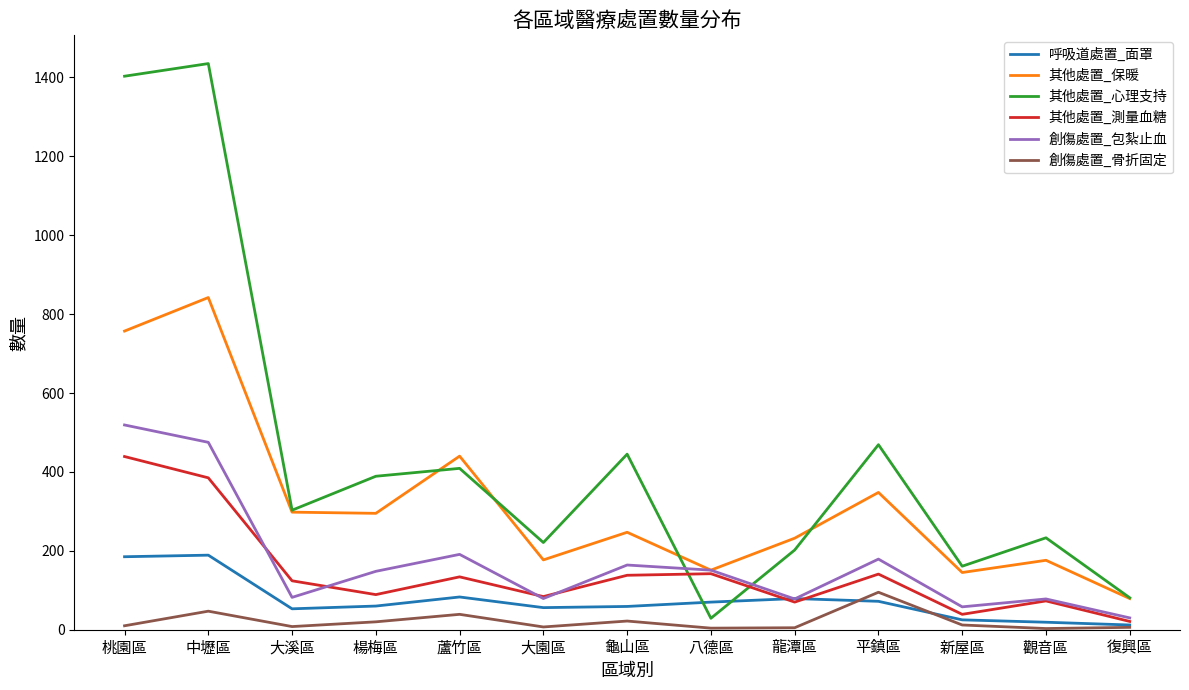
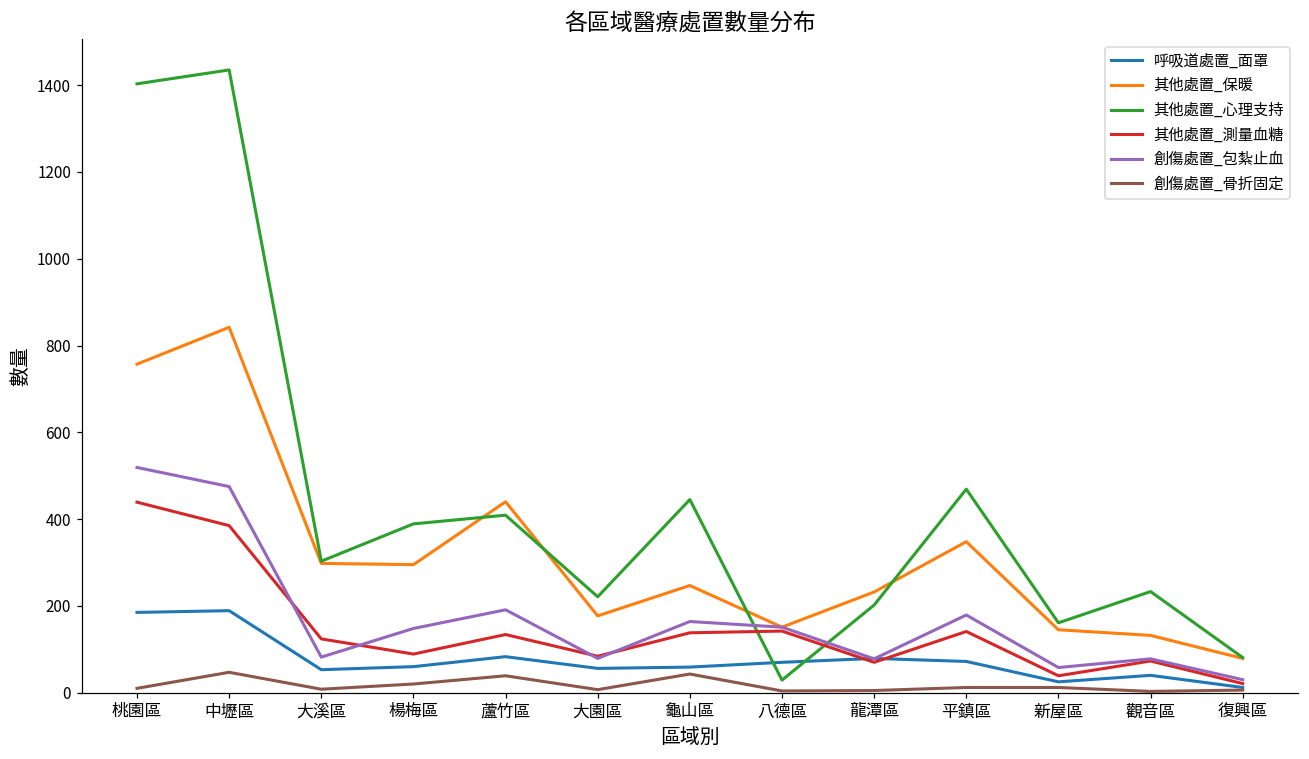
創傷處置_骨折固定, 龜山區: 20 -> 40
創傷處置_骨折固定, 平鎮區: 100 -> 10
呼吸道處置_面罩, 觀音區: 20 -> 40
其他處置_保暖, 觀音區: 180 -> 130
